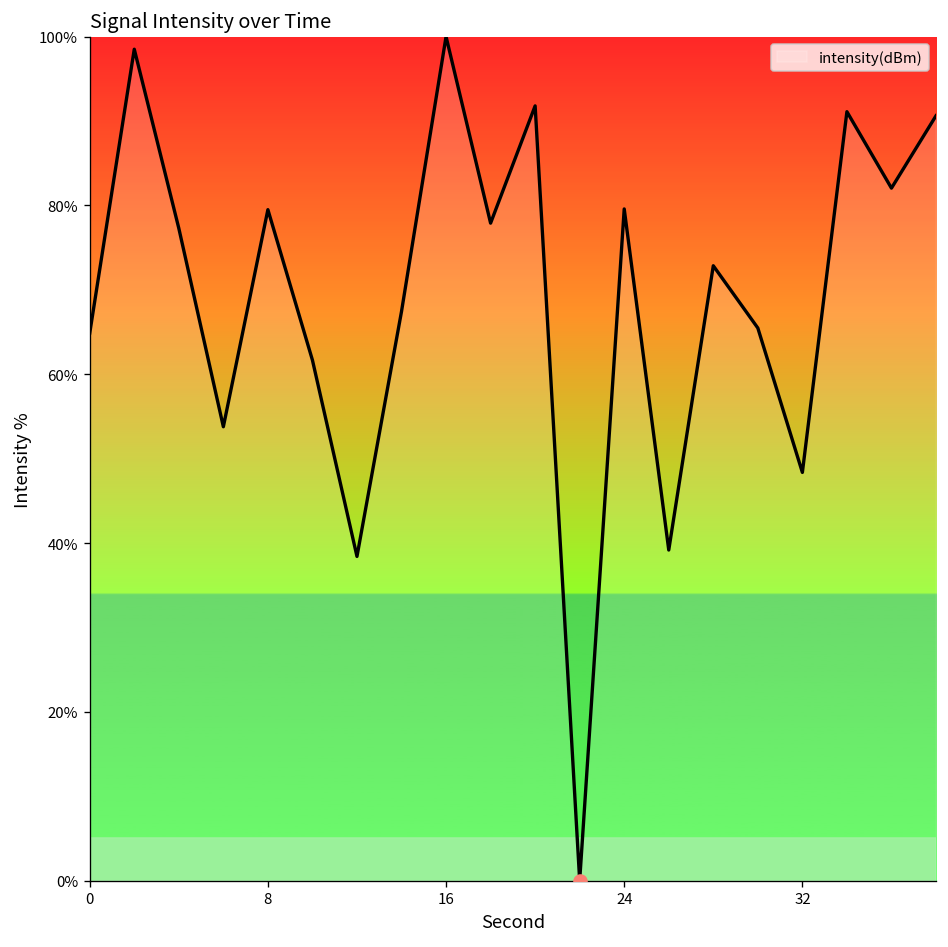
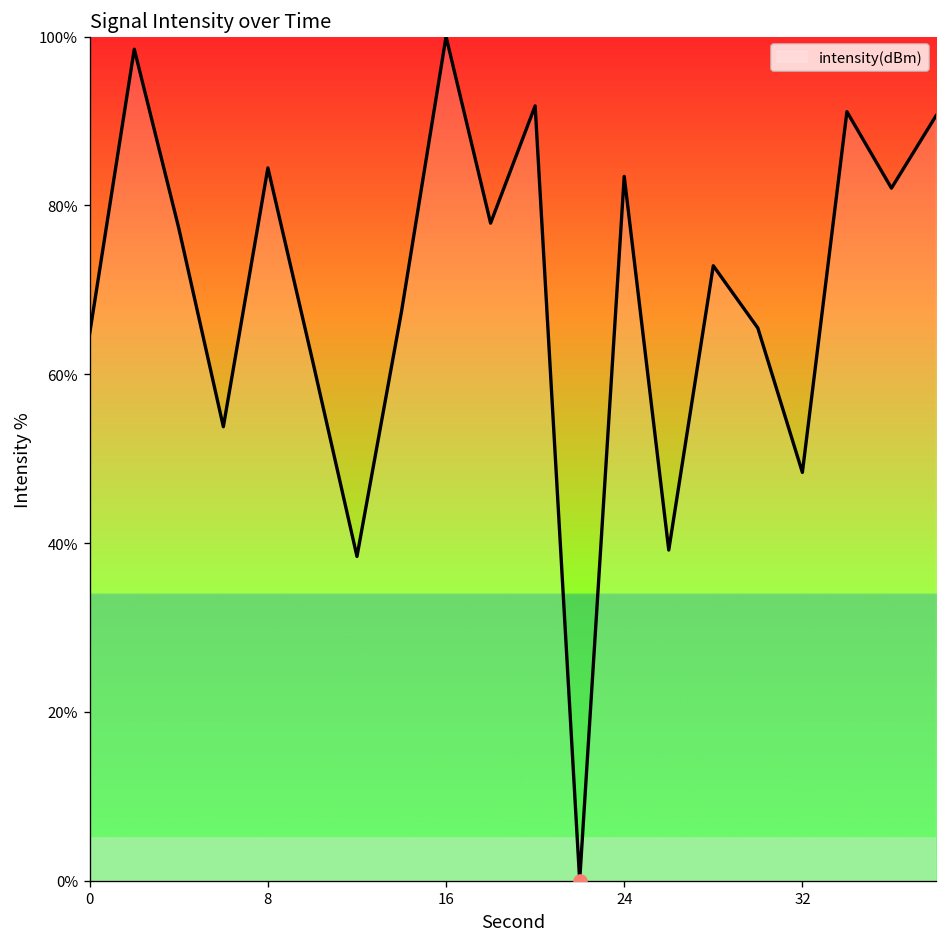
intensity(dBm), 8: 79% -> 84%
intensity(dBm), 24: 80% -> 83%
